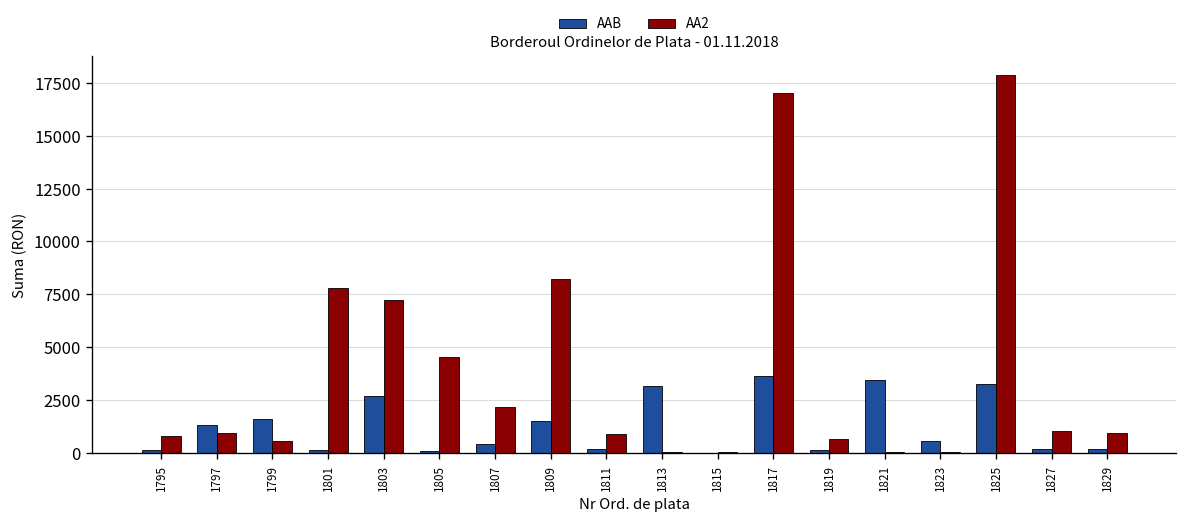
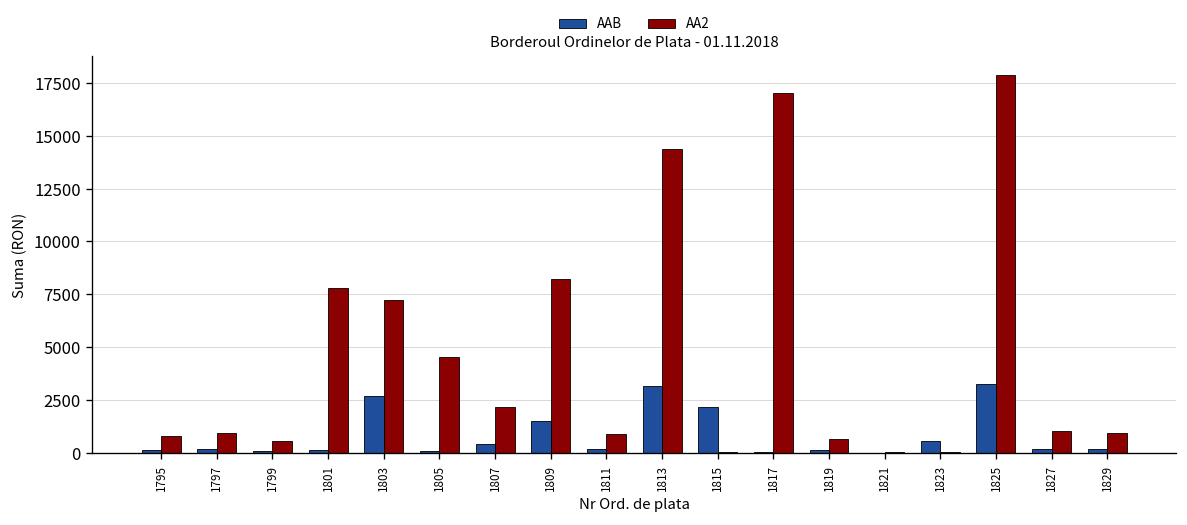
AAB, 1797: 1300 -> 200
AAB, 1799: 1600 -> 100
AA2, 1813: 0 -> 14400
AAB, 1815: 0 -> 2100
AAB, 1817: 3600 -> 0
AAB, 1821: 3500 -> 0
